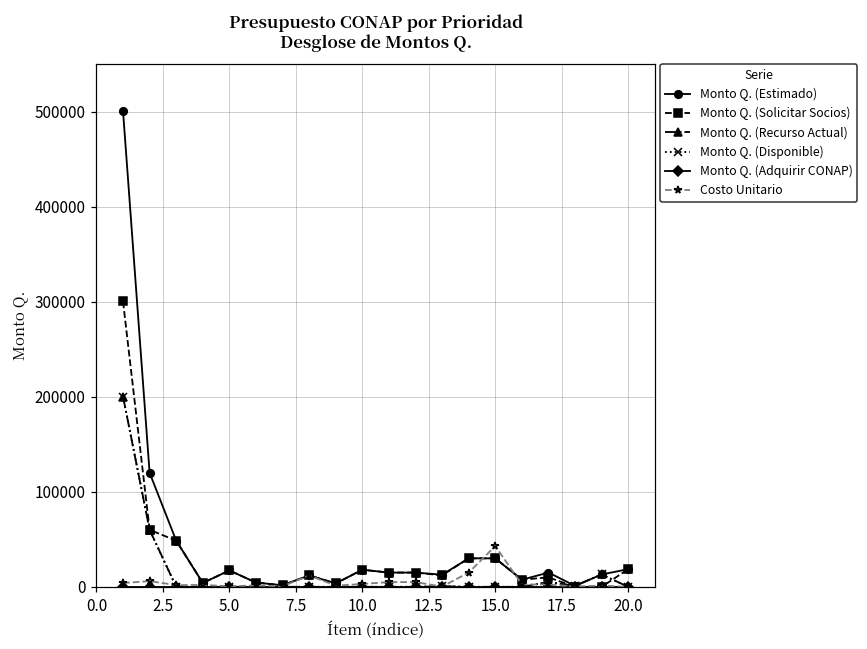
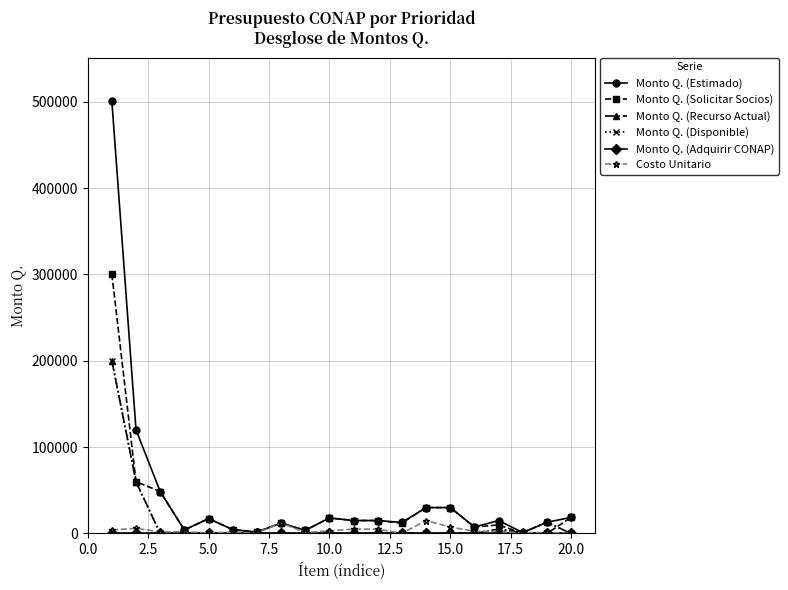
Costo Unitario, 15.0: 40000 -> 10000
